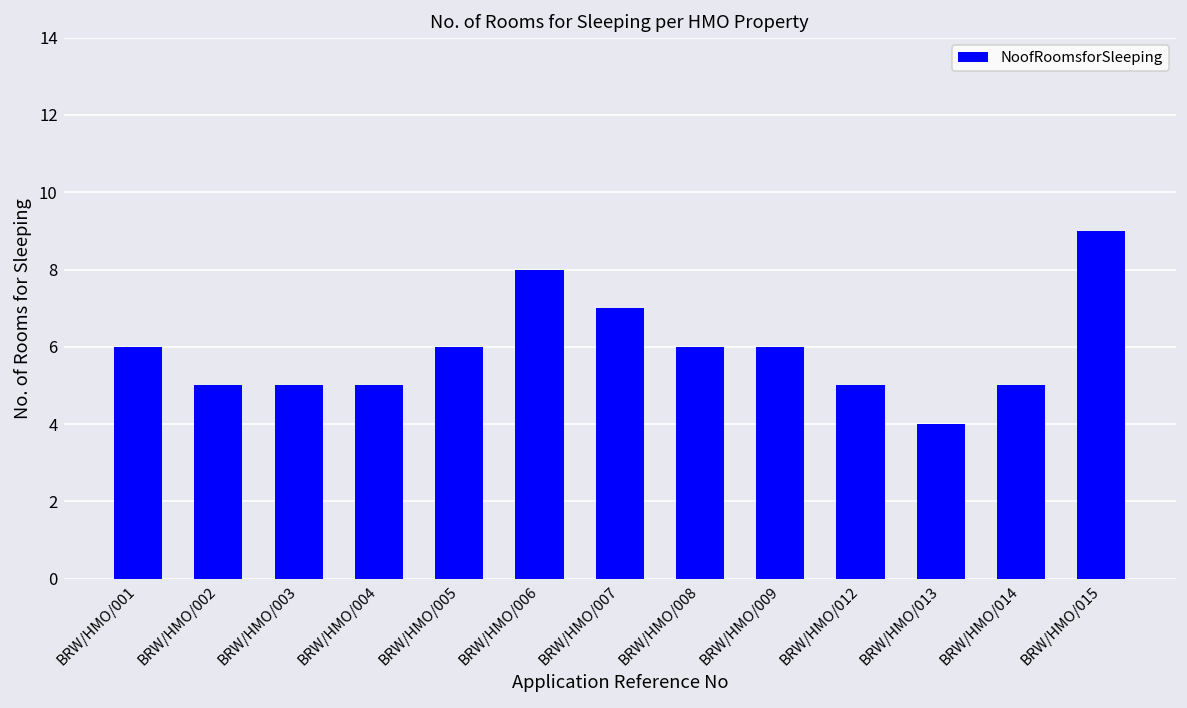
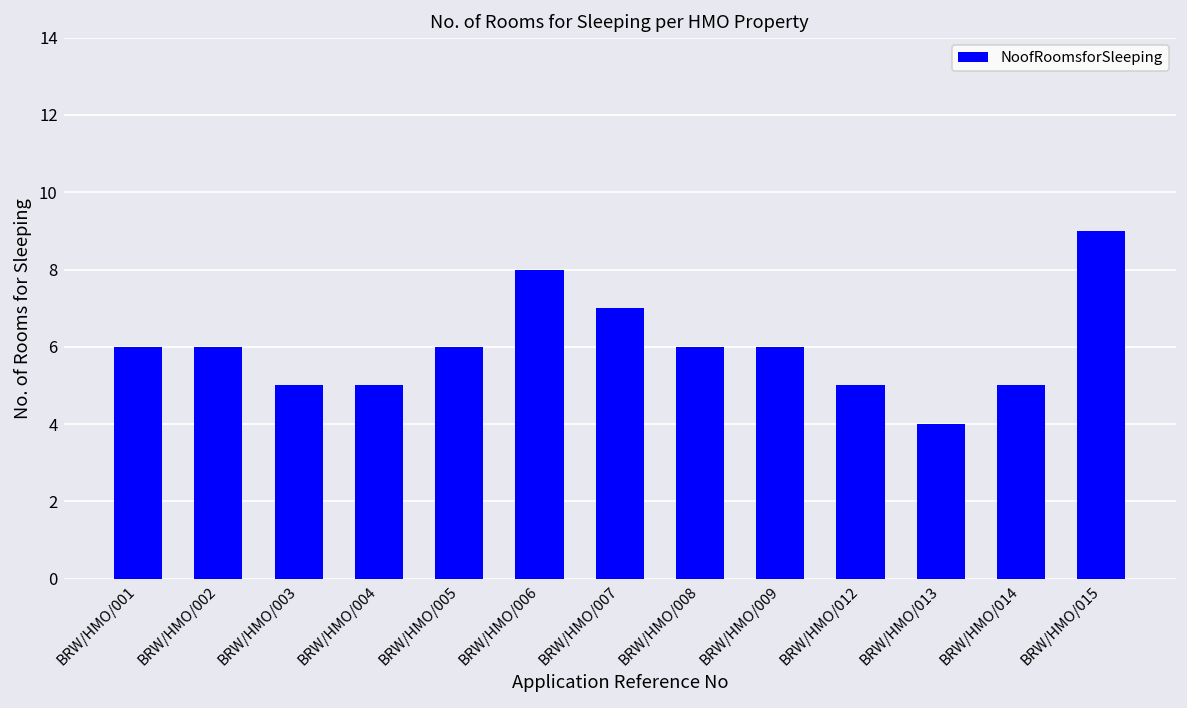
BRW/HMO/002: 5 -> 6
